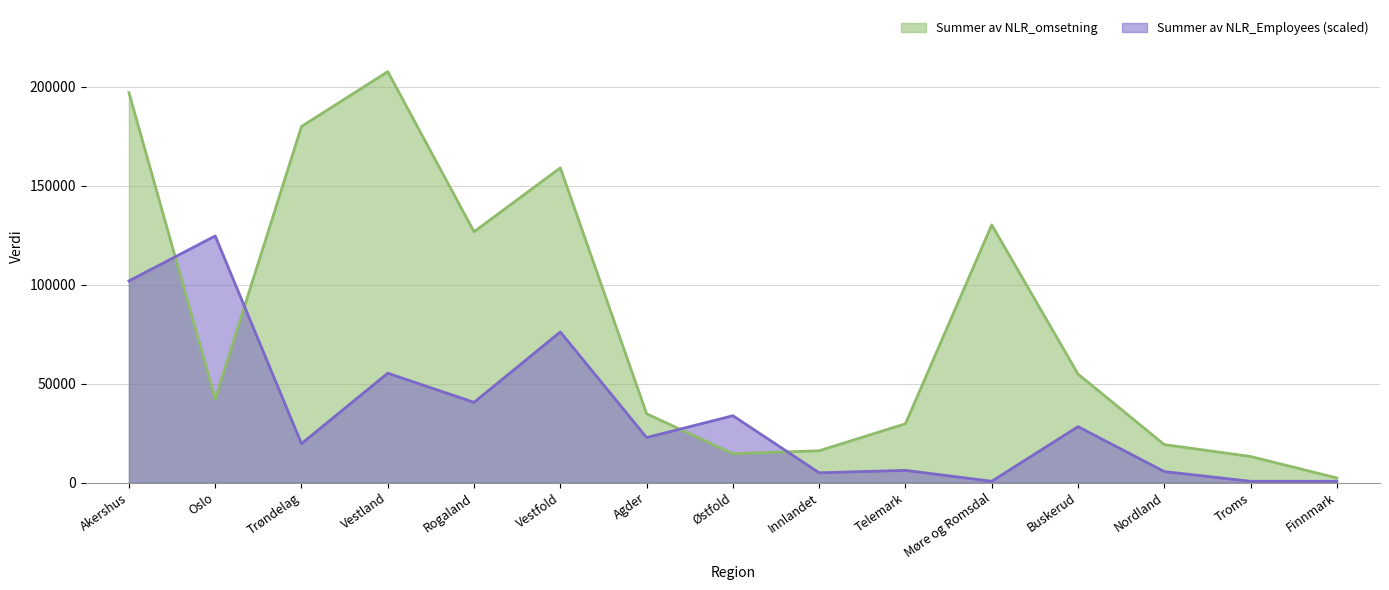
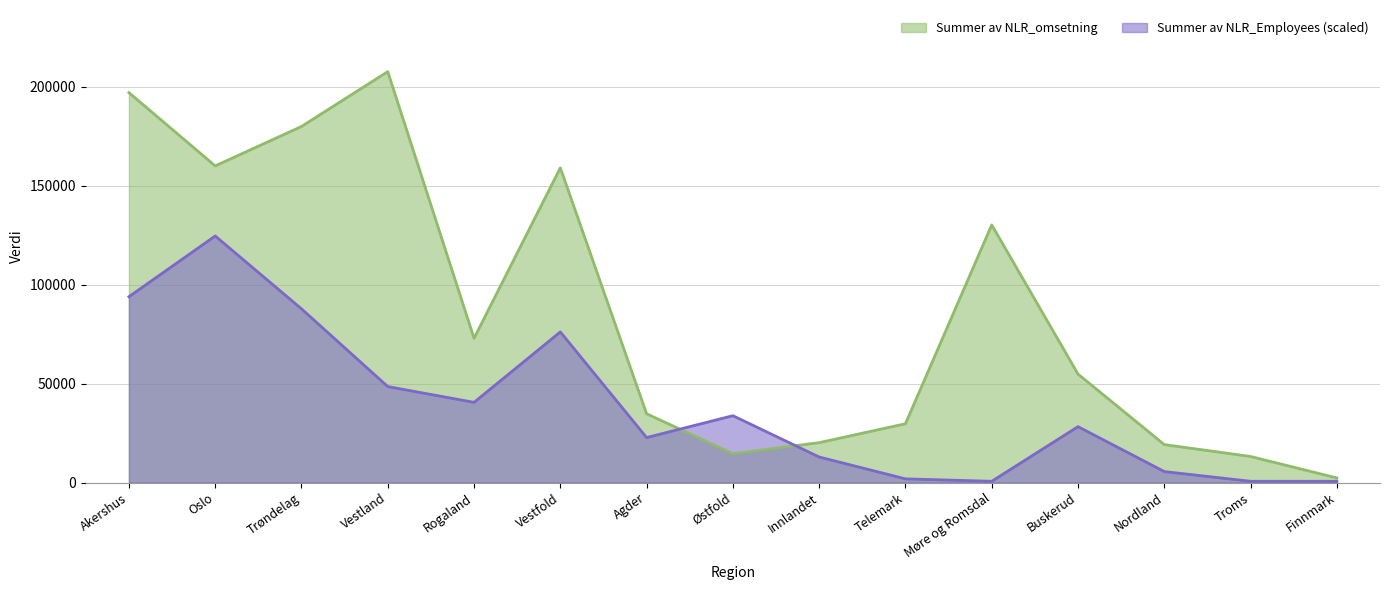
Summer av NLR_Employees (scaled), Akershus: 102000 -> 94000
Summer av NLR_omsetning, Oslo: 42000 -> 160000
Summer av NLR_Employees (scaled), Trøndelag: 20000 -> 88000
Summer av NLR_Employees (scaled), Vestland: 55000 -> 48000
Summer av NLR_omsetning, Rogaland: 127000 -> 73000
Summer av NLR_omsetning, Innlandet: 16000 -> 20000
Summer av NLR_Employees (scaled), Innlandet: 5000 -> 13000
Summer av NLR_Employees (scaled), Telemark: 6000 -> 2000
